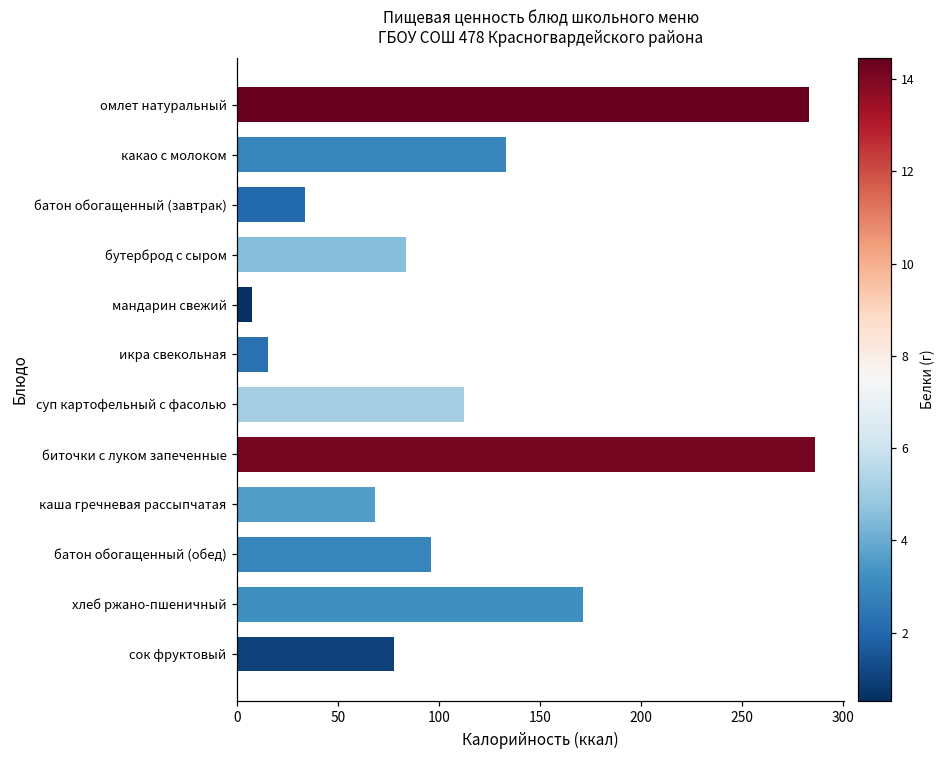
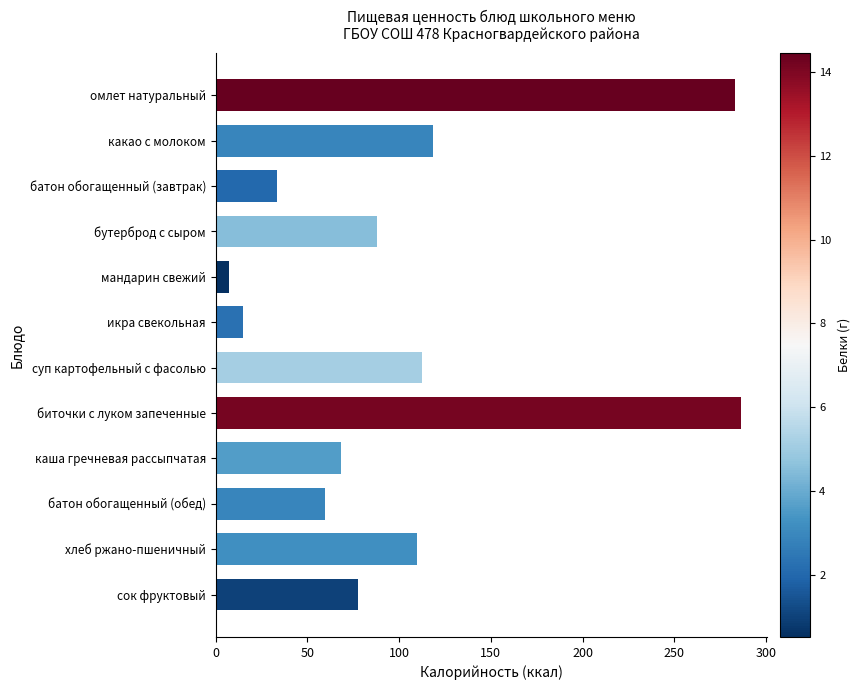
какао с молоком: 133 -> 119
бутерброд с сыром: 84 -> 88
батон обогащенный (обед): 96 -> 60
хлеб ржано-пшеничный: 171 -> 110
